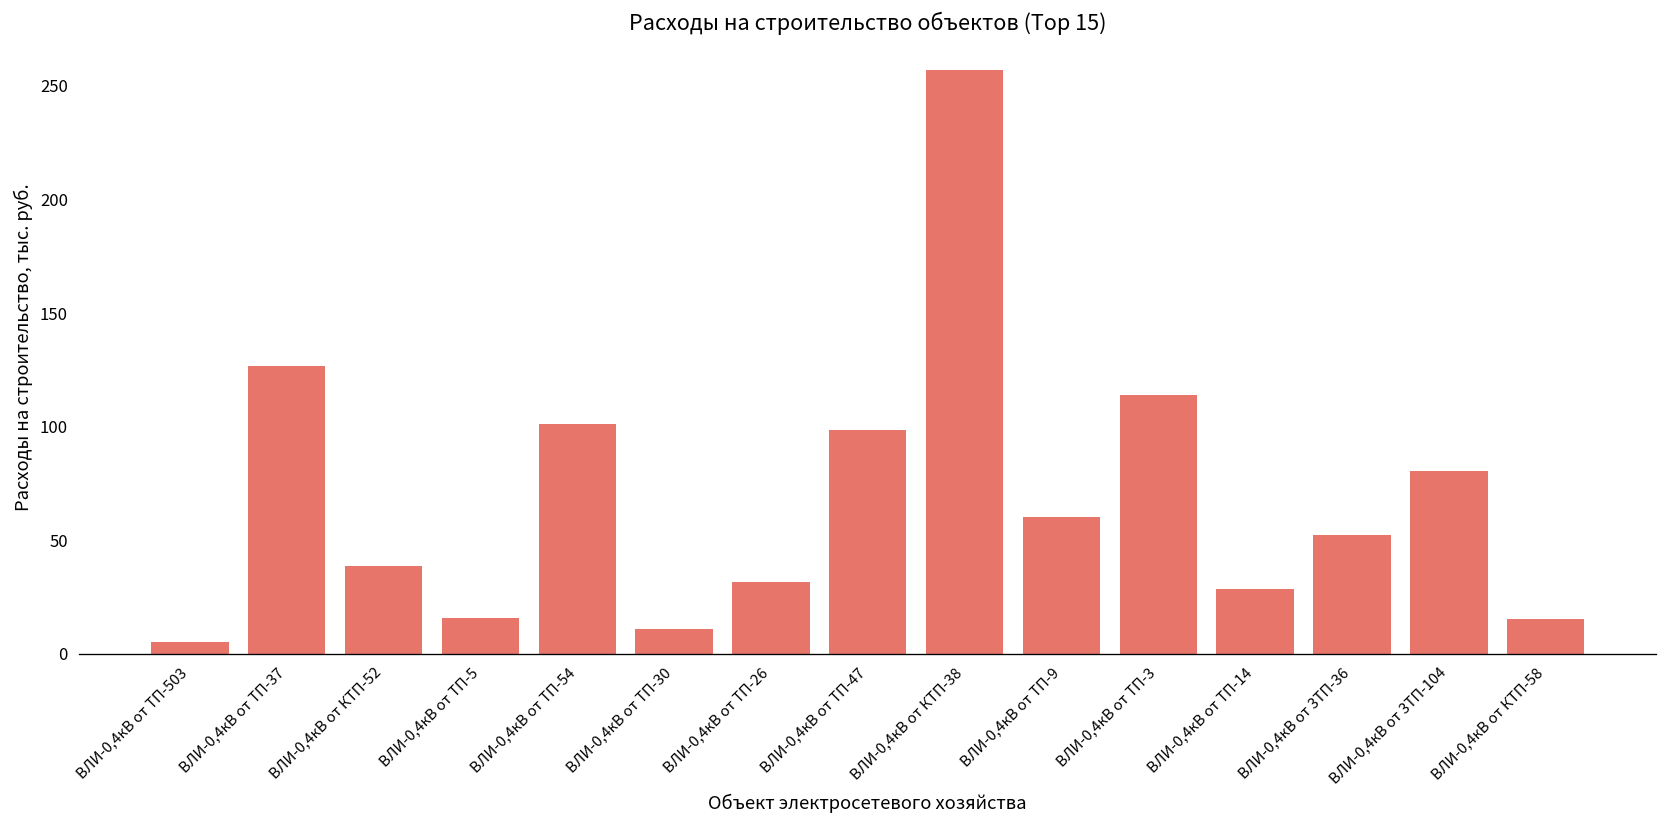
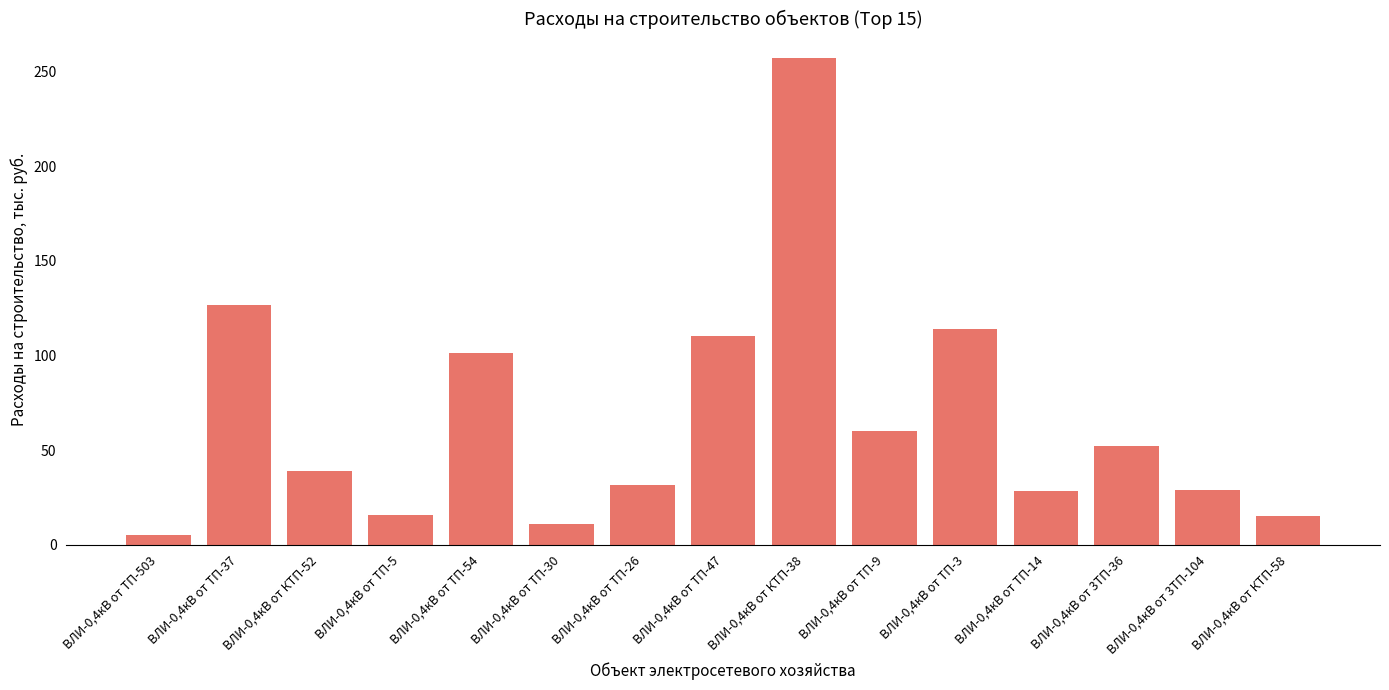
ВЛИ-0,4кВ от ТП-47: 99 -> 111
ВЛИ-0,4кВ от 3ТП-104: 80 -> 29
